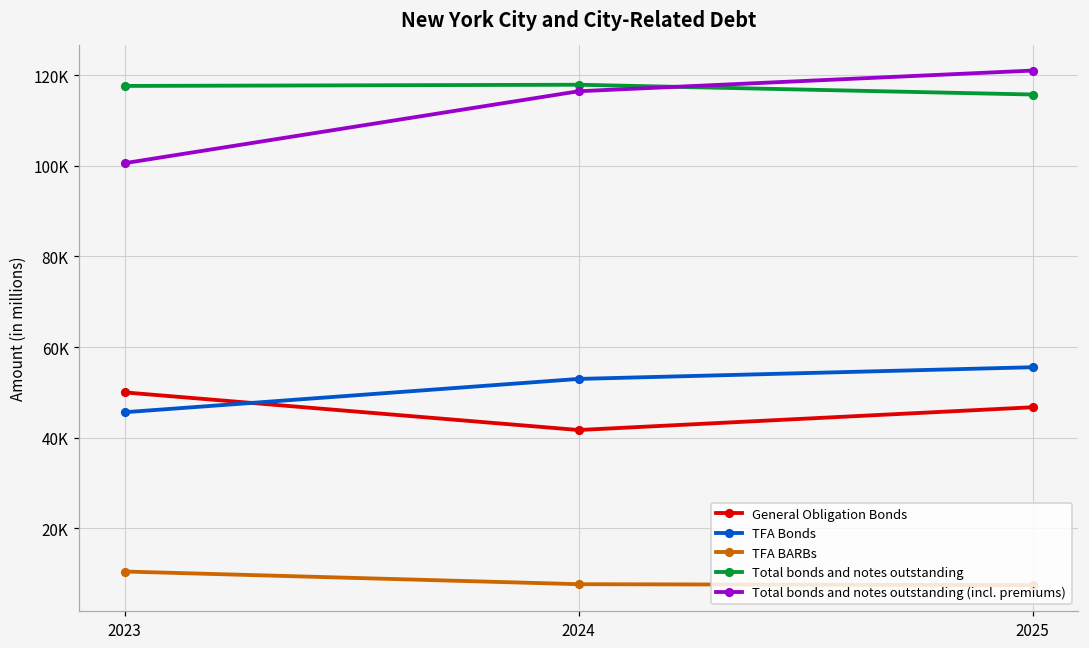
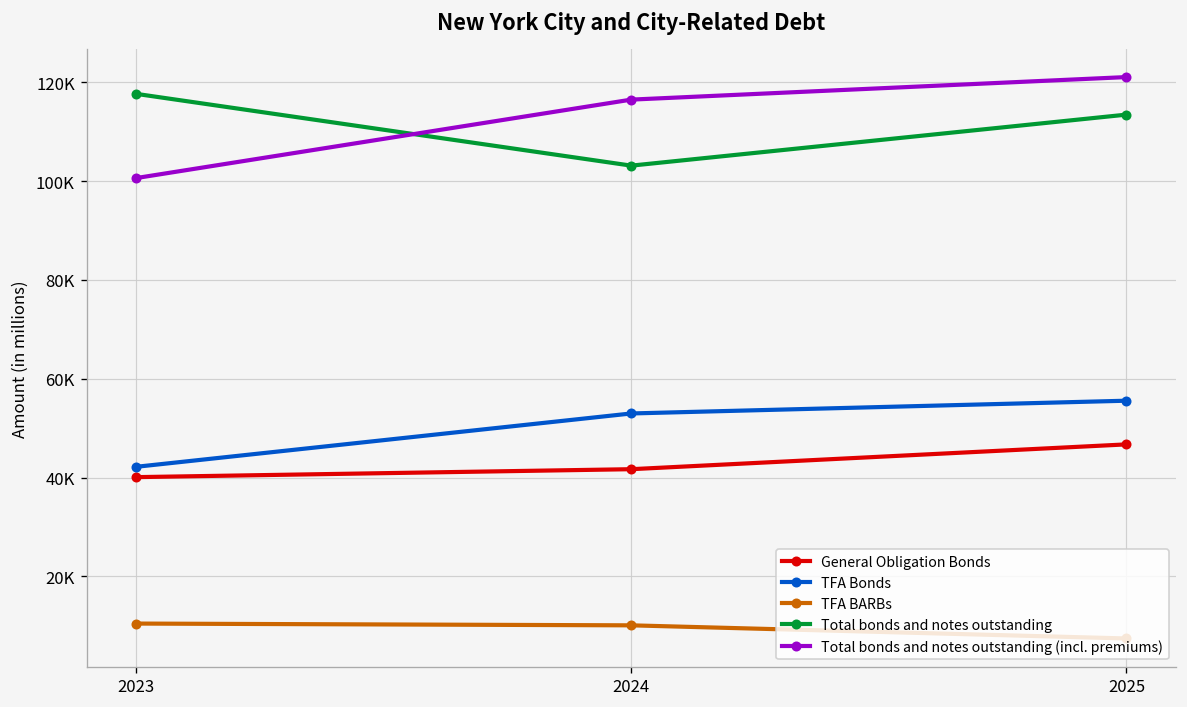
General Obligation Bonds, 2023: 50000 -> 40000
TFA Bonds, 2023: 46000 -> 42000
TFA BARBs, 2024: 8000 -> 10000
Total bonds and notes outstanding, 2024: 118000 -> 103000
Total bonds and notes outstanding, 2025: 116000 -> 113000
